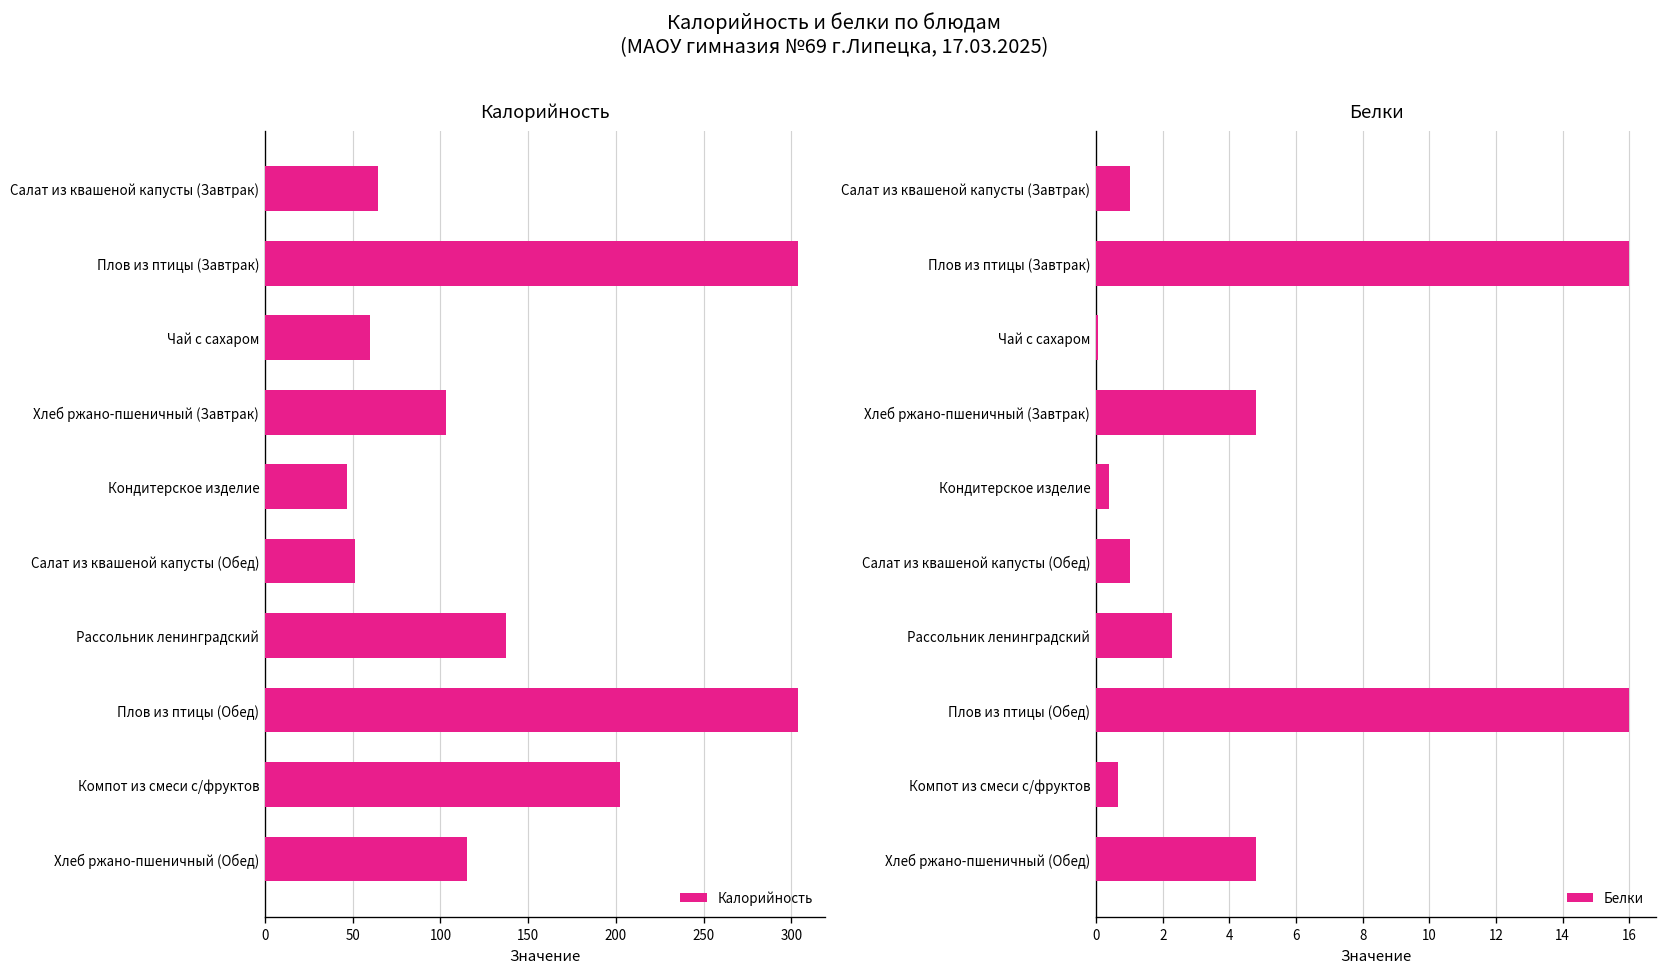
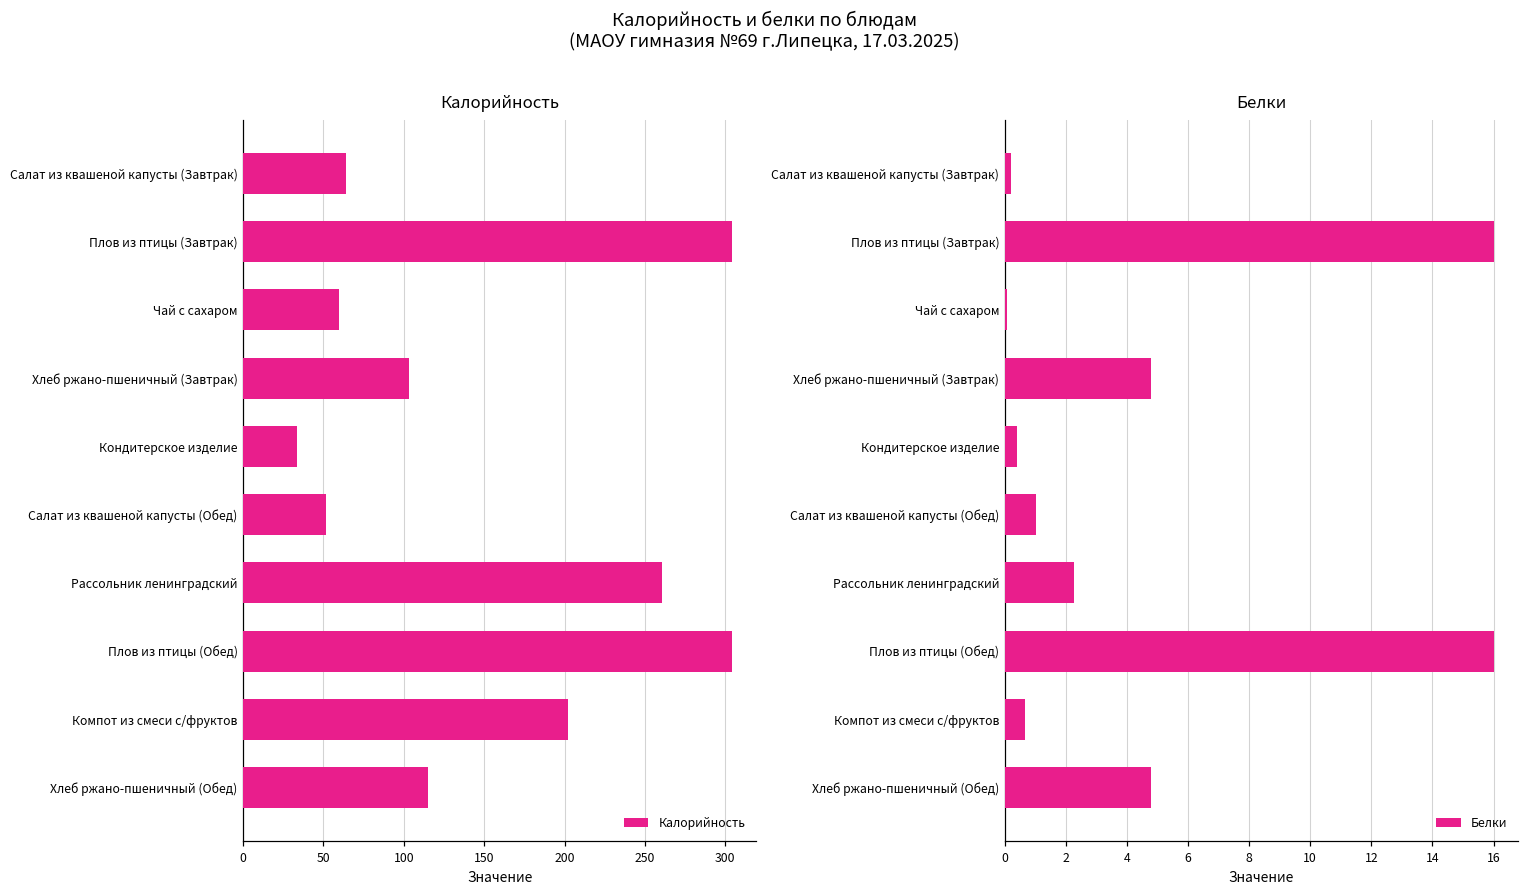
Калорийность, Кондитерское изделие: 47 -> 34
Калорийность, Рассольник ленинградский: 137 -> 261
Белки, Салат из квашеной капусты (Завтрак): 1.0 -> 0.2
